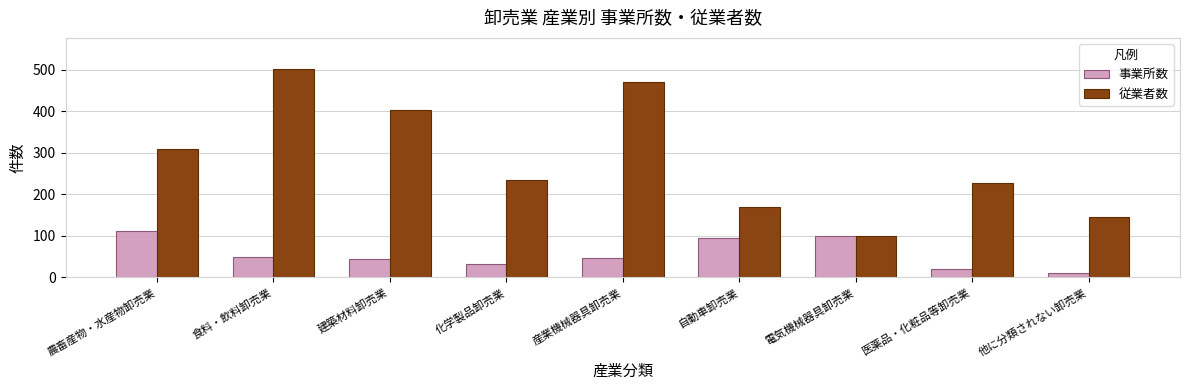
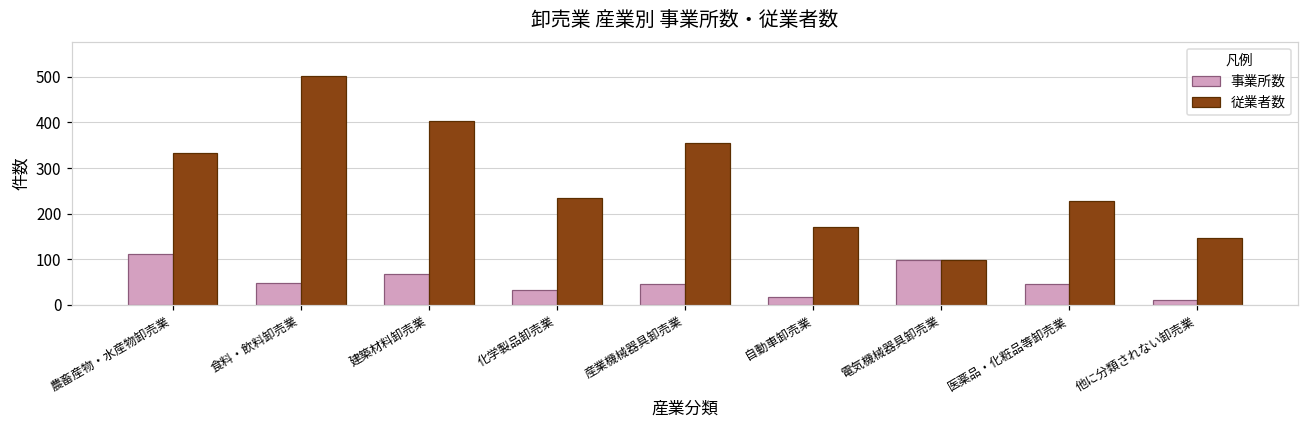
従業者数, 農畜産物・水産物卸売業: 310 -> 330
事業所数, 建築材料卸売業: 40 -> 70
従業者数, 産業機械器具卸売業: 470 -> 360
事業所数, 自動車卸売業: 90 -> 20
事業所数, 医薬品・化粧品等卸売業: 20 -> 50
